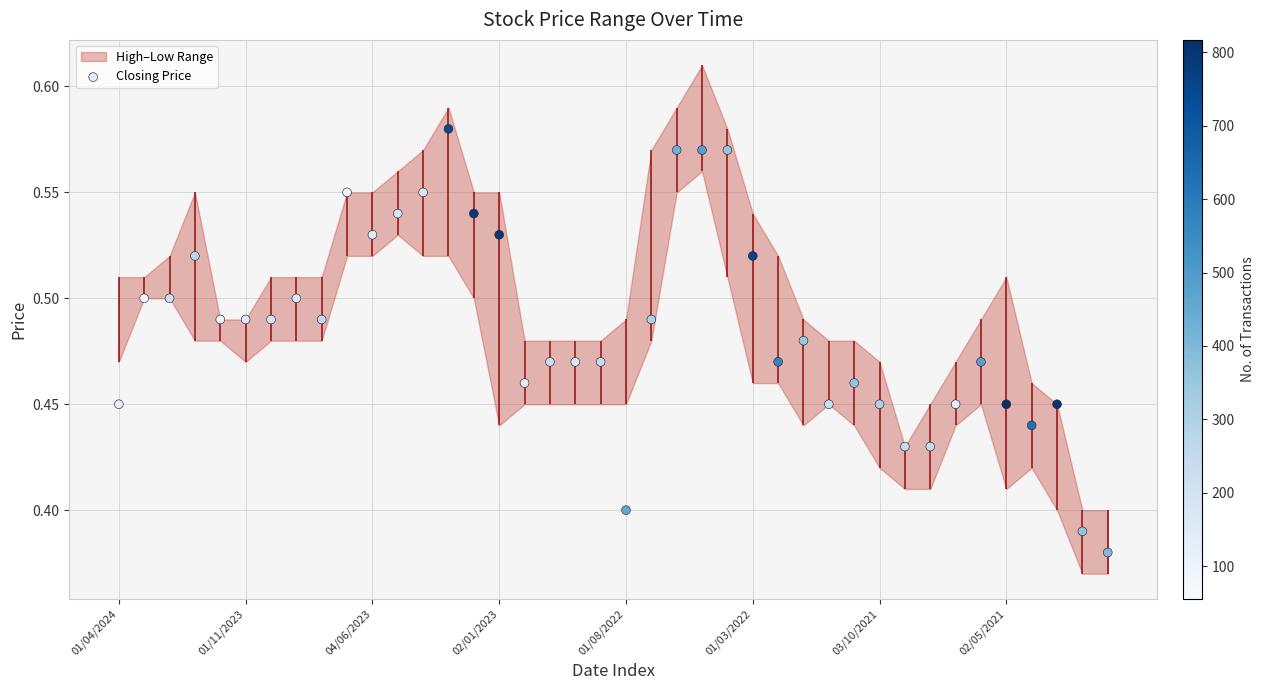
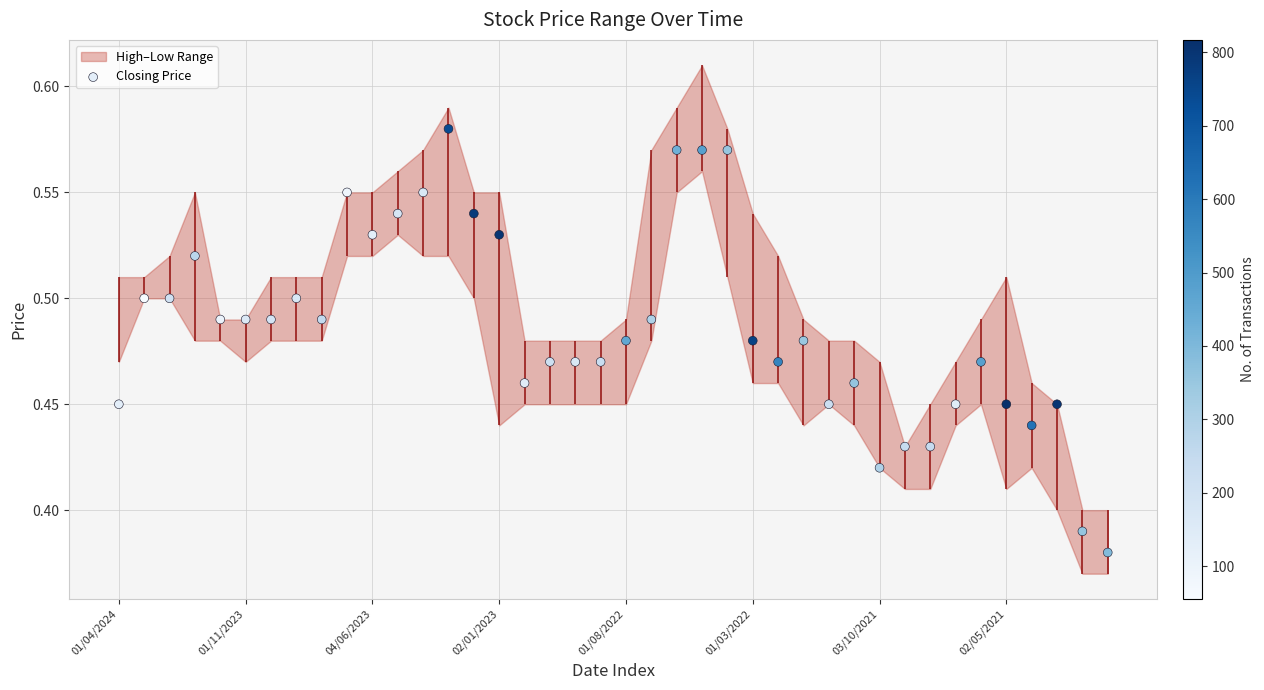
Closing Price, 01/08/2022: 0.40 -> 0.48
Closing Price, 01/03/2022: 0.52 -> 0.48
Closing Price, 03/10/2021: 0.45 -> 0.42
